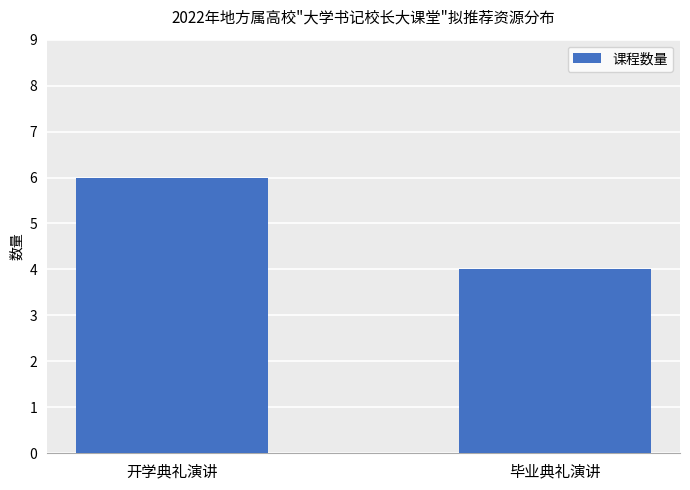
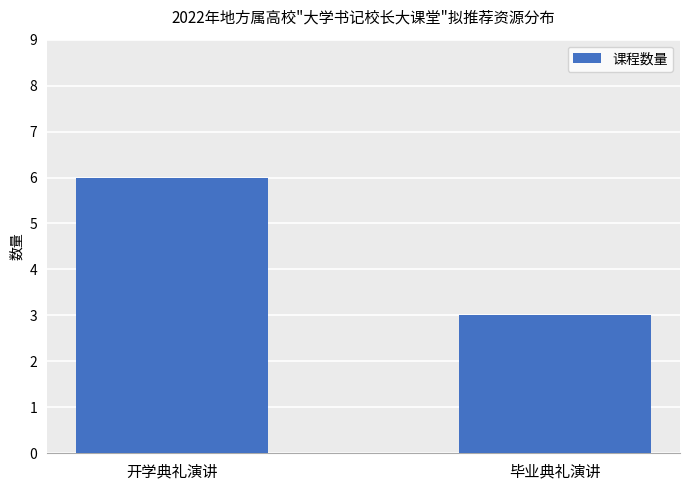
毕业典礼演讲: 4 -> 3
